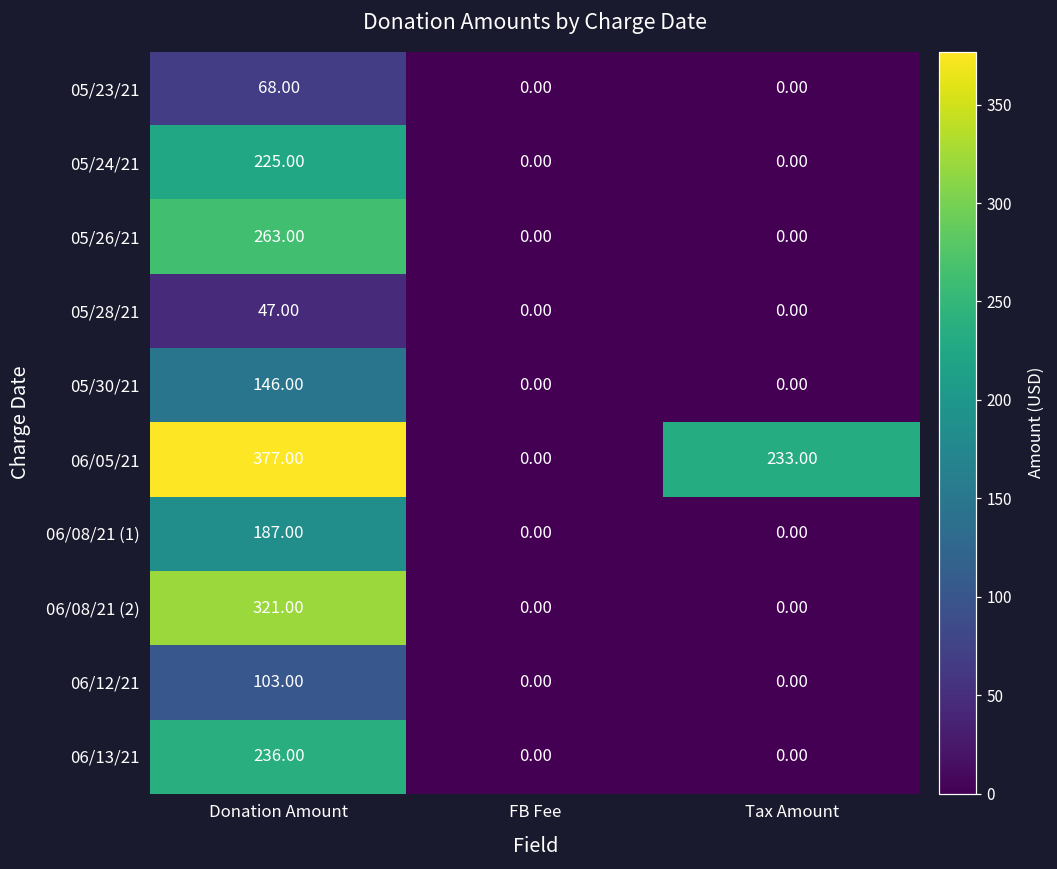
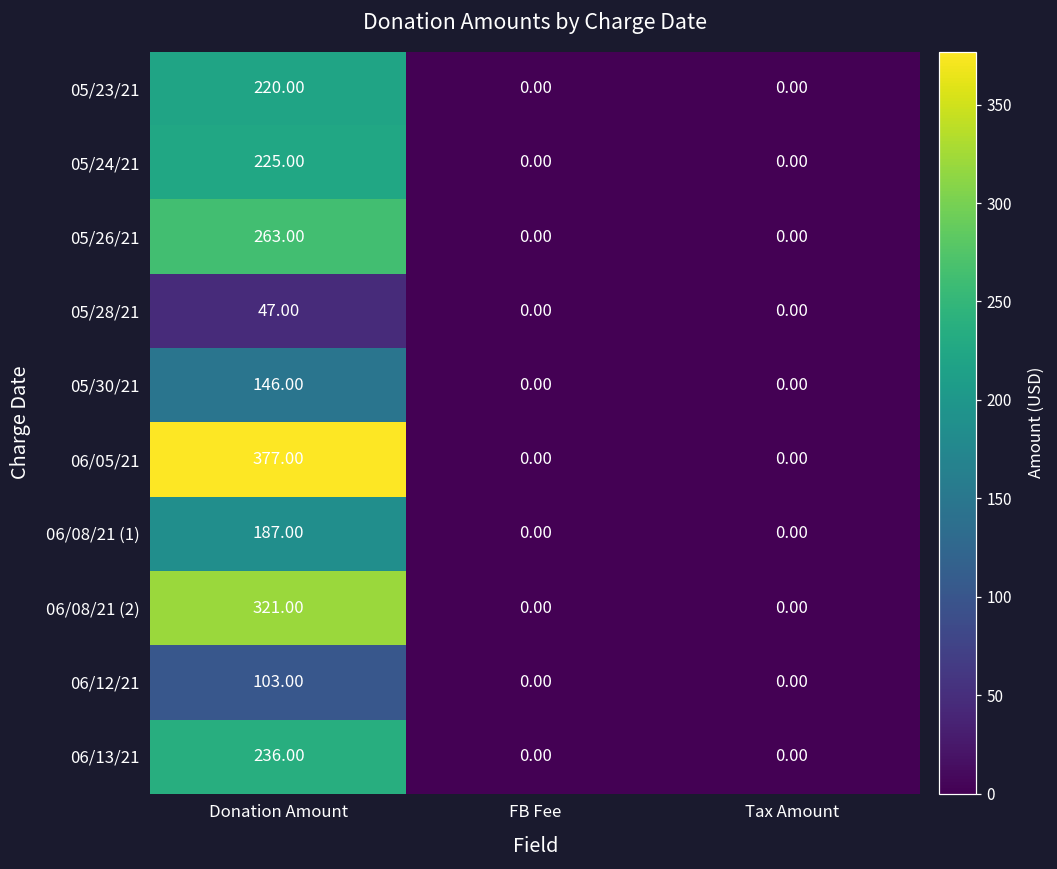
05/23/21, Donation Amount: 68.00 -> 220.00
06/05/21, Tax Amount: 233.00 -> 0.00
